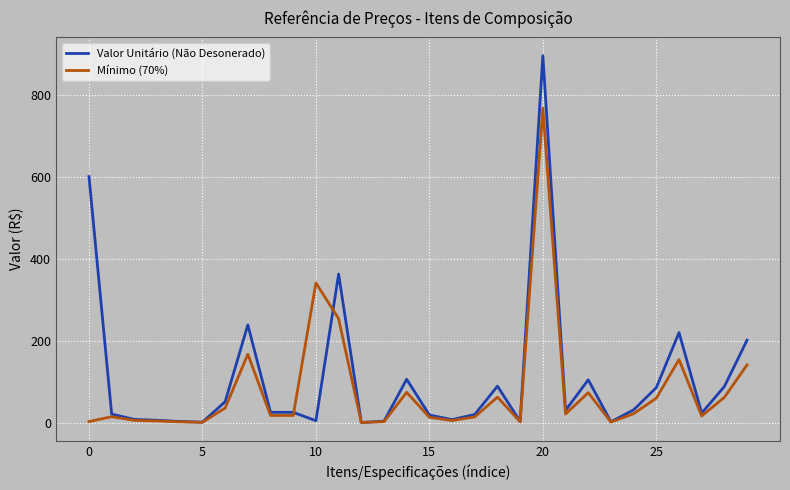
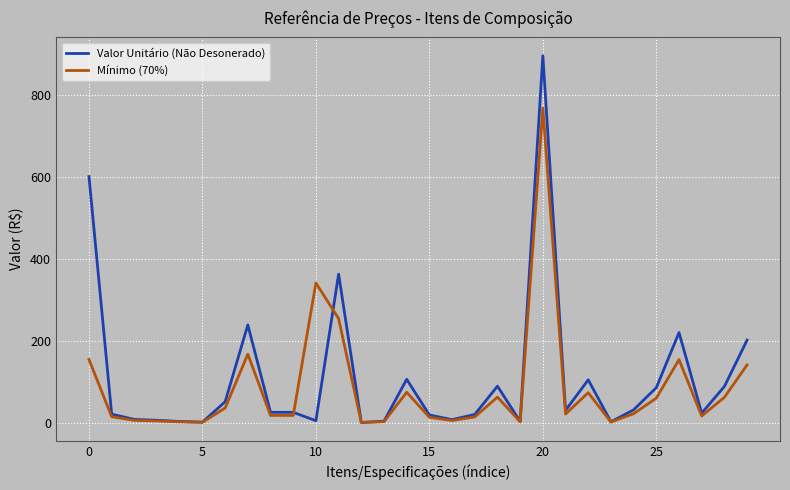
Mínimo (70%), 0: 0 -> 150
